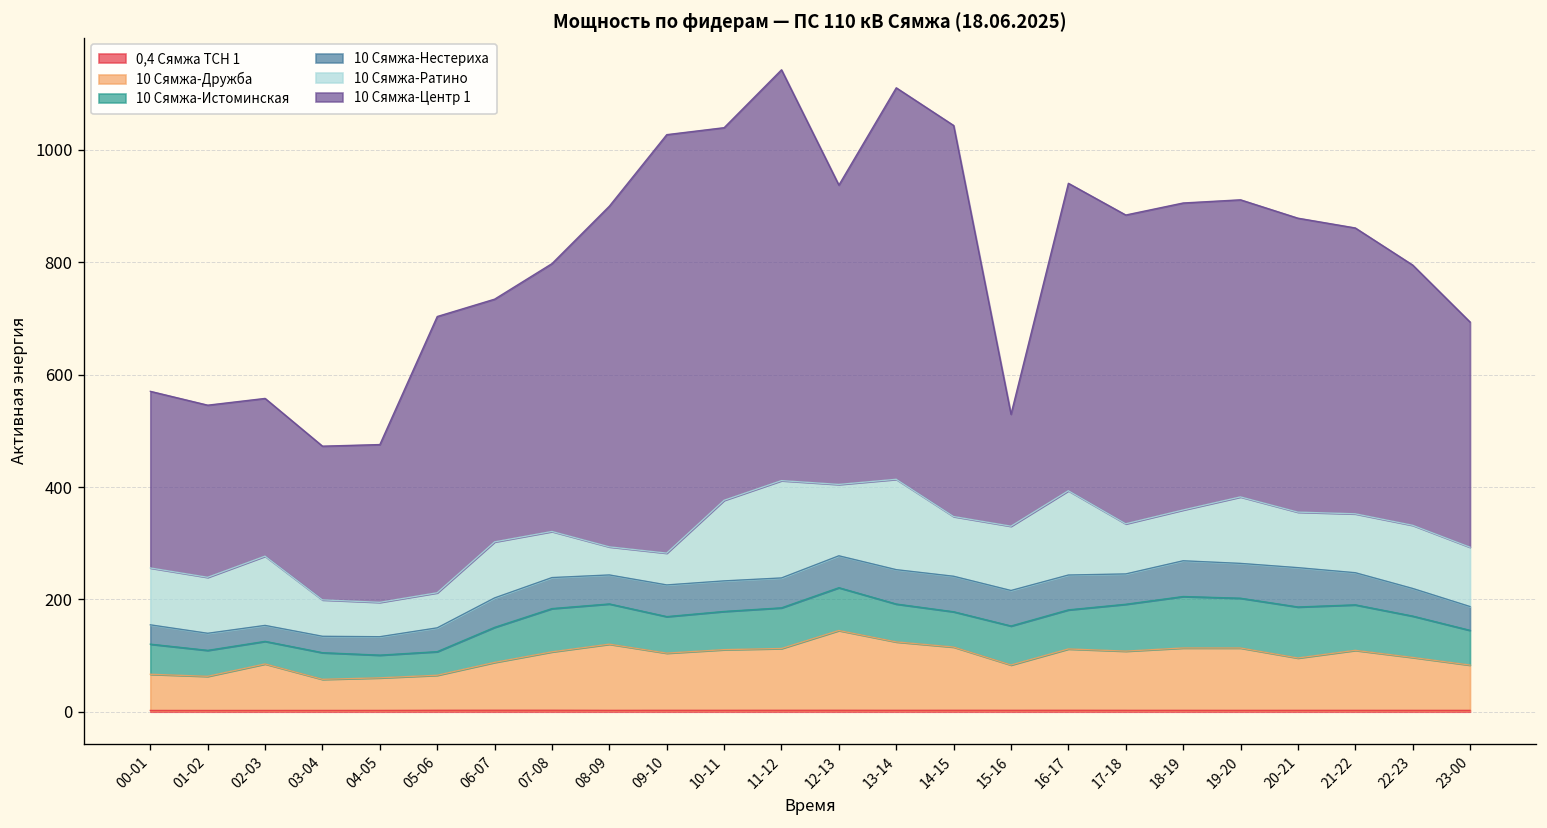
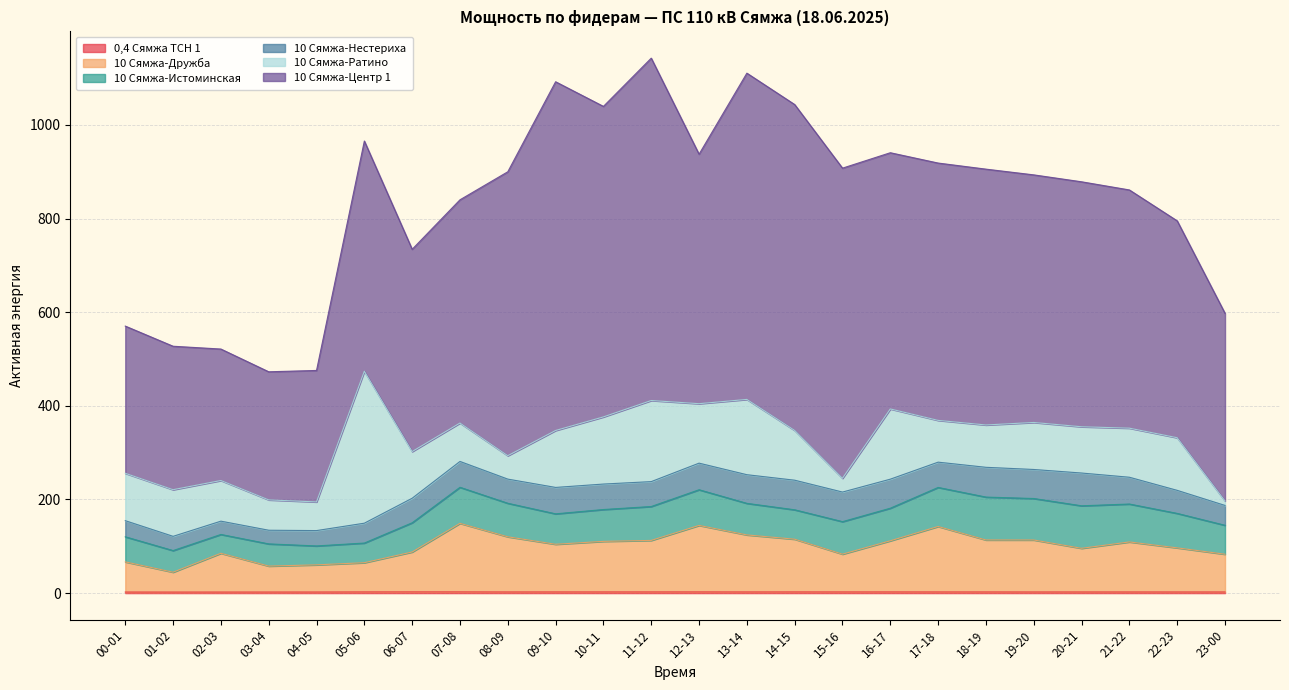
10 Сямжа-Дружба, 01-02: 60 -> 40
10 Сямжа-Ратино, 02-03: 120 -> 90
10 Сямжа-Ратино, 05-06: 60 -> 320
10 Сямжа-Дружба, 07-08: 100 -> 150
10 Сямжа-Ратино, 09-10: 60 -> 120
10 Сямжа-Ратино, 15-16: 110 -> 30
10 Сямжа-Центр 1, 15-16: 200 -> 660
10 Сямжа-Дружба, 17-18: 110 -> 140
10 Сямжа-Ратино, 19-20: 120 -> 100
10 Сямжа-Ратино, 23-00: 110 -> 10
